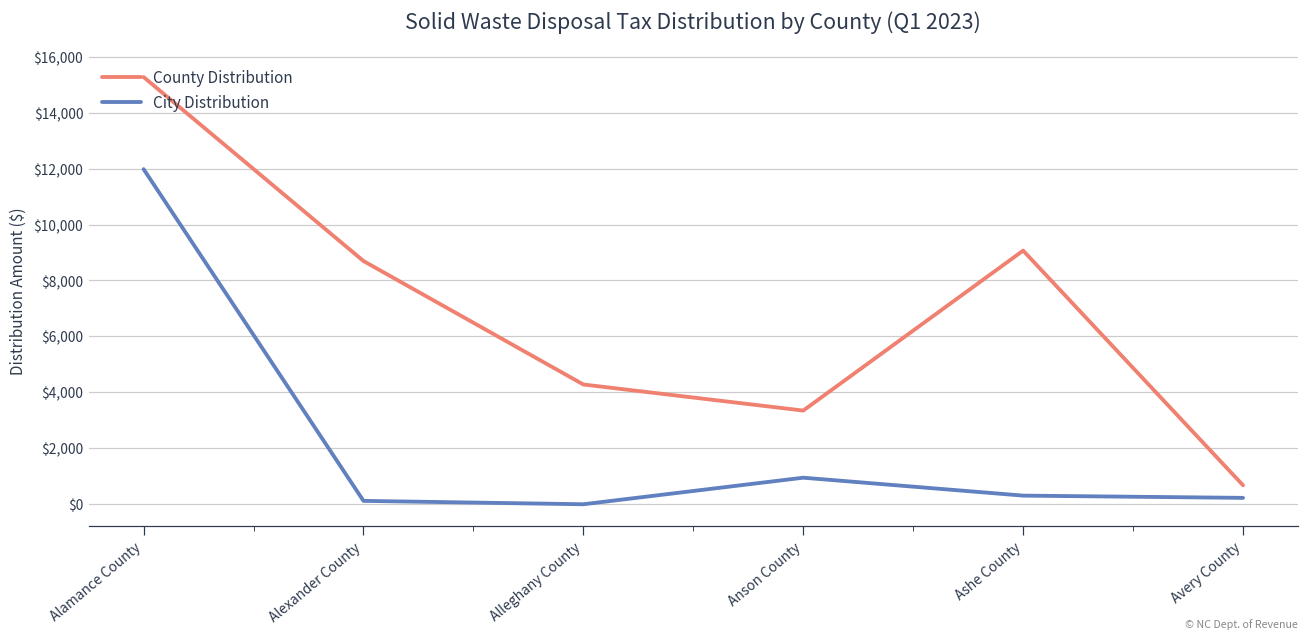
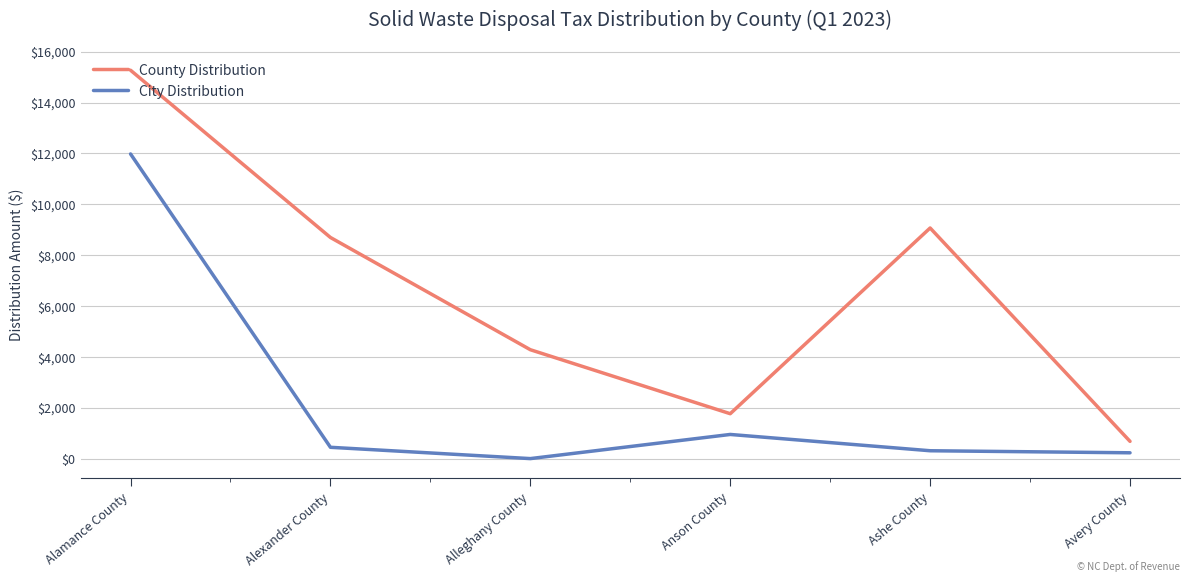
City Distribution, Alexander County: $100 -> $400
County Distribution, Anson County: $3,300 -> $1,800
